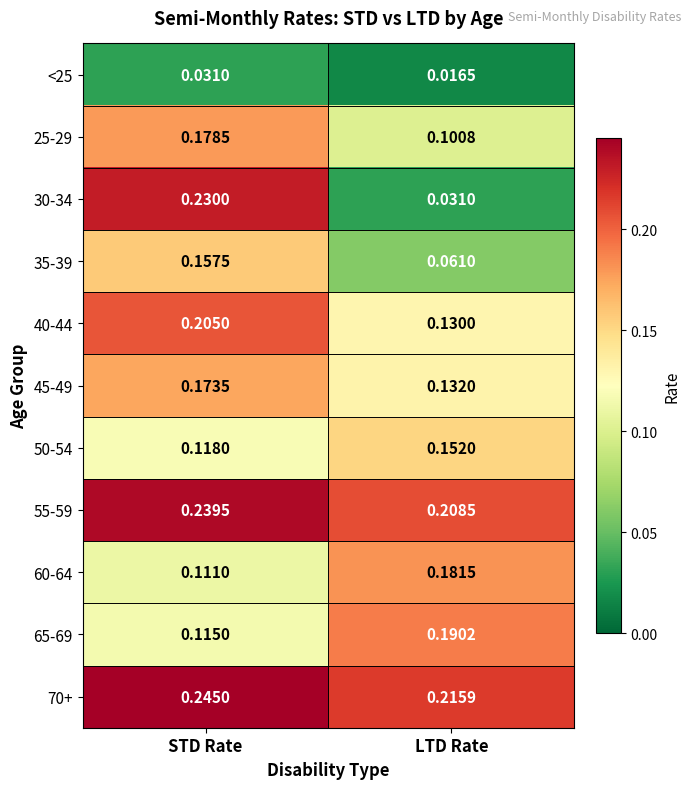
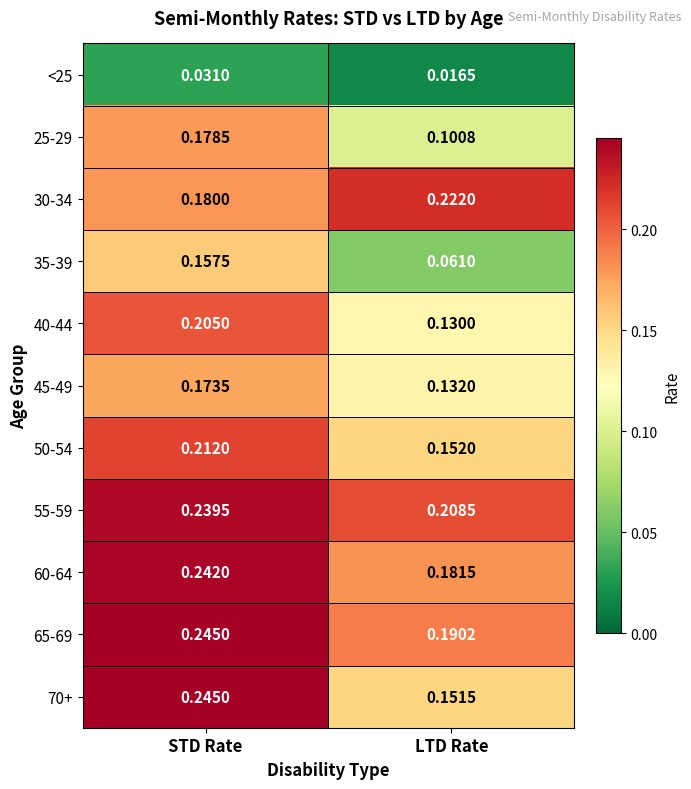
30-34, STD Rate: 0.2300 -> 0.1800
30-34, LTD Rate: 0.0310 -> 0.2220
50-54, STD Rate: 0.1180 -> 0.2120
60-64, STD Rate: 0.1110 -> 0.2420
65-69, STD Rate: 0.1150 -> 0.2450
70+, LTD Rate: 0.2159 -> 0.1515
